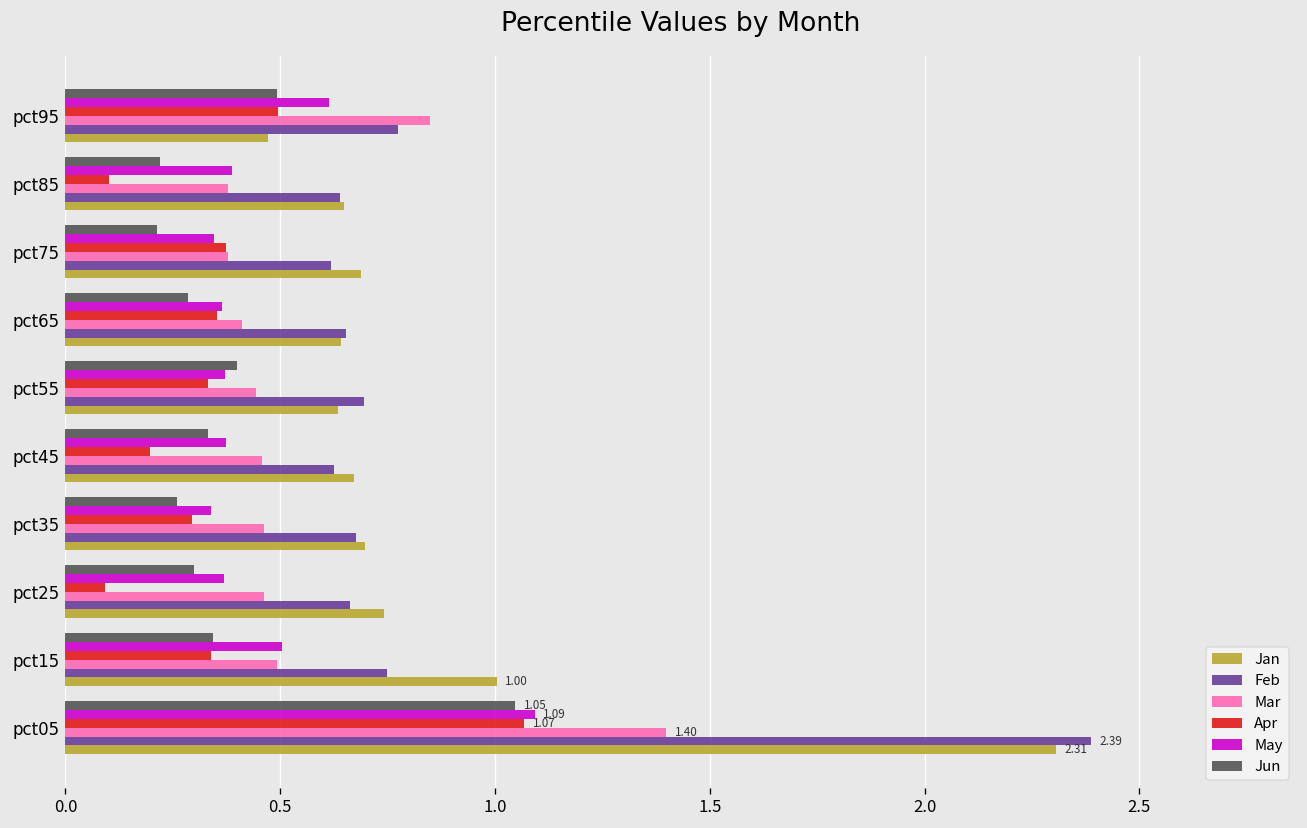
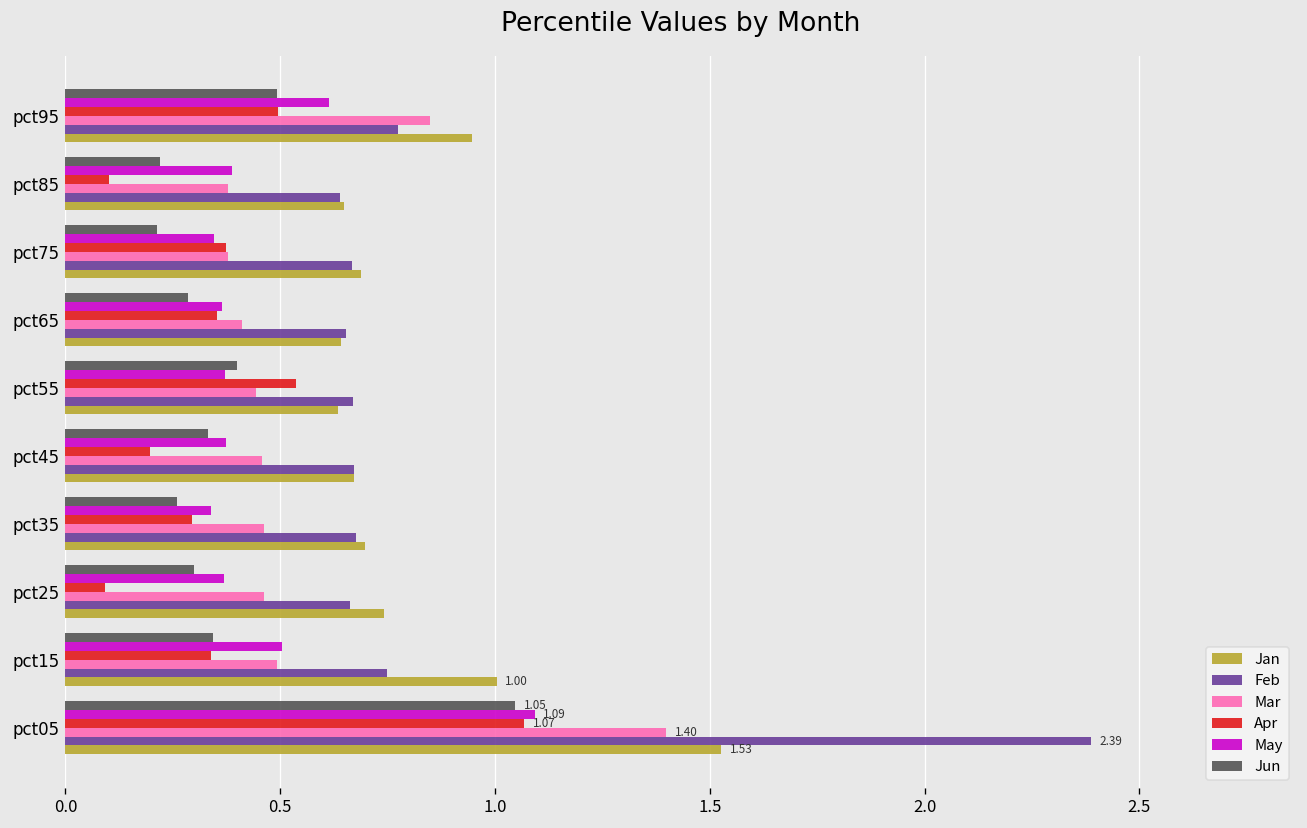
Jan, pct95: 0.47 -> 0.95
Feb, pct75: 0.62 -> 0.67
Apr, pct55: 0.33 -> 0.54
Feb, pct55: 0.70 -> 0.67
Feb, pct45: 0.63 -> 0.67
Jan, pct05: 2.31 -> 1.53
